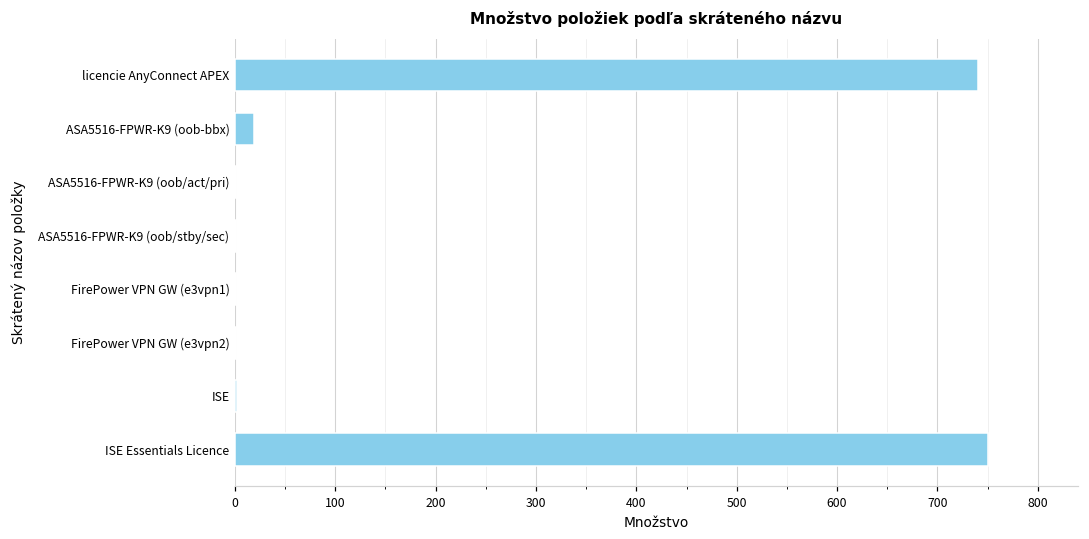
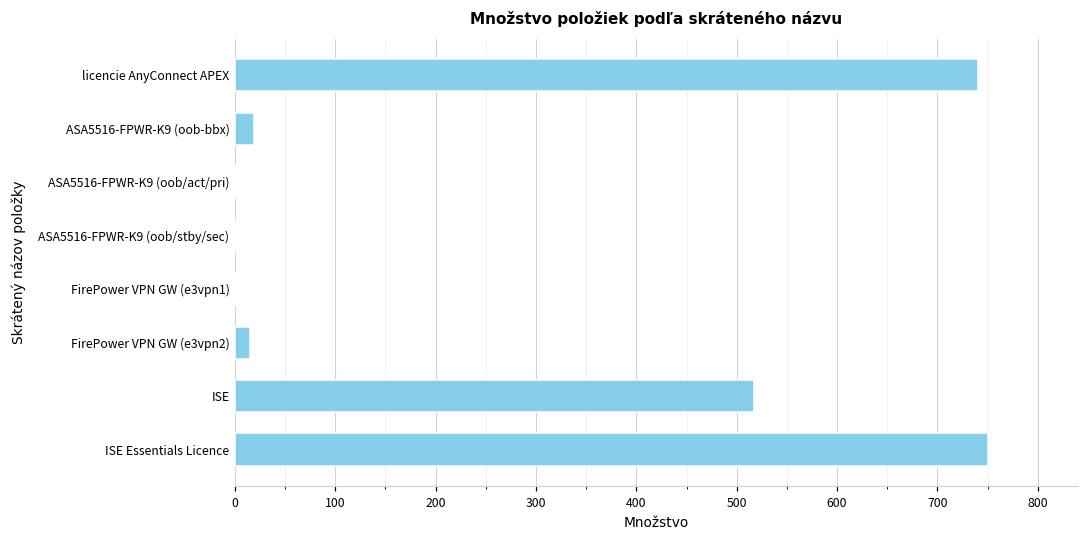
FirePower VPN GW (e3vpn2): 0 -> 20
ISE: 0 -> 520
